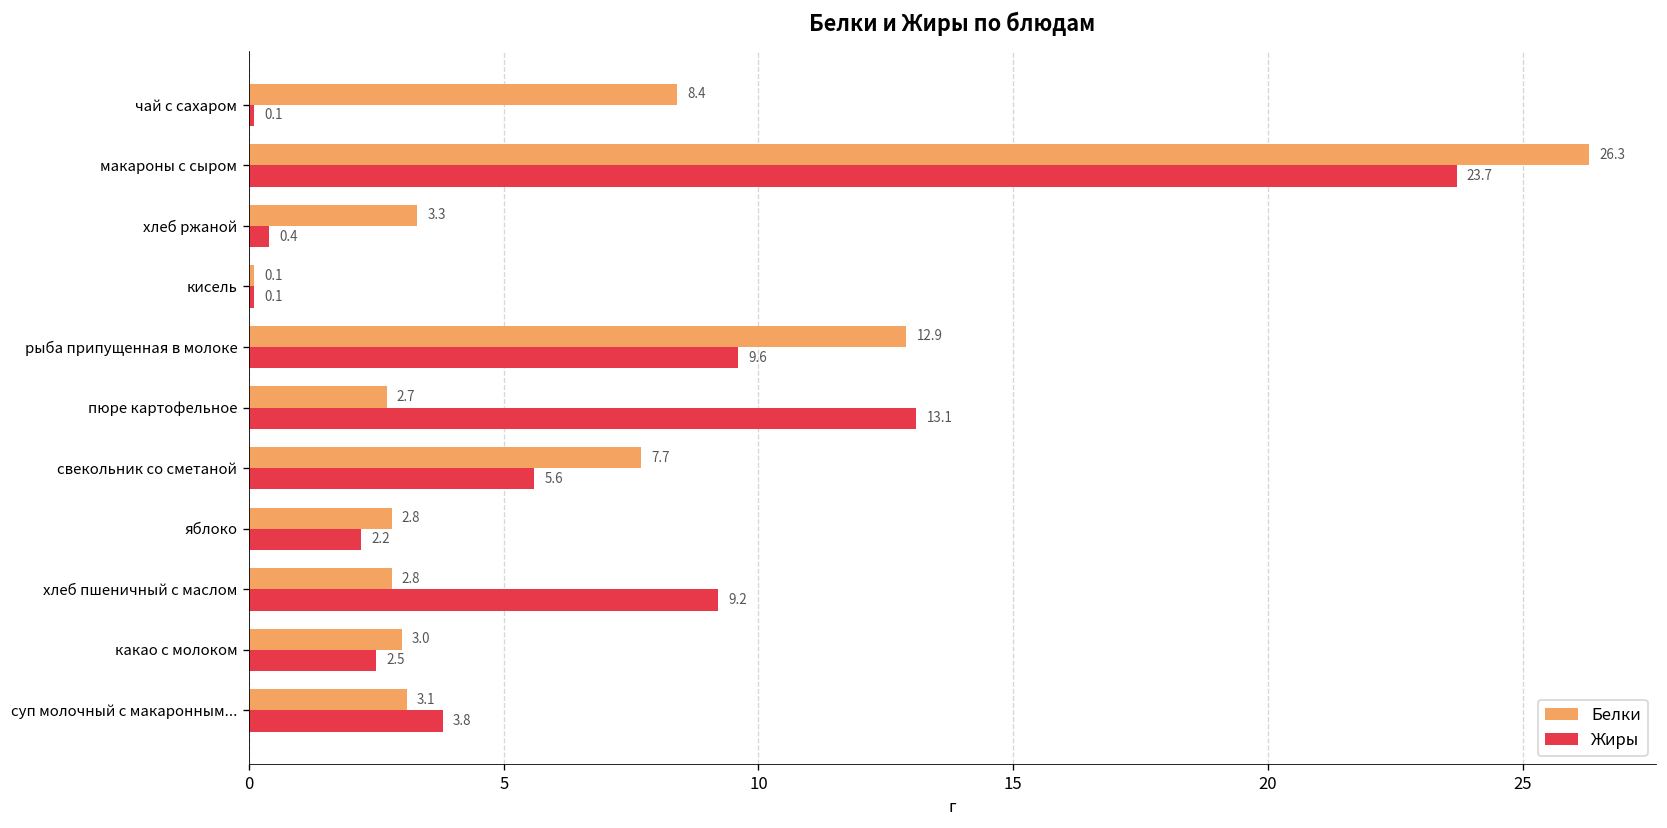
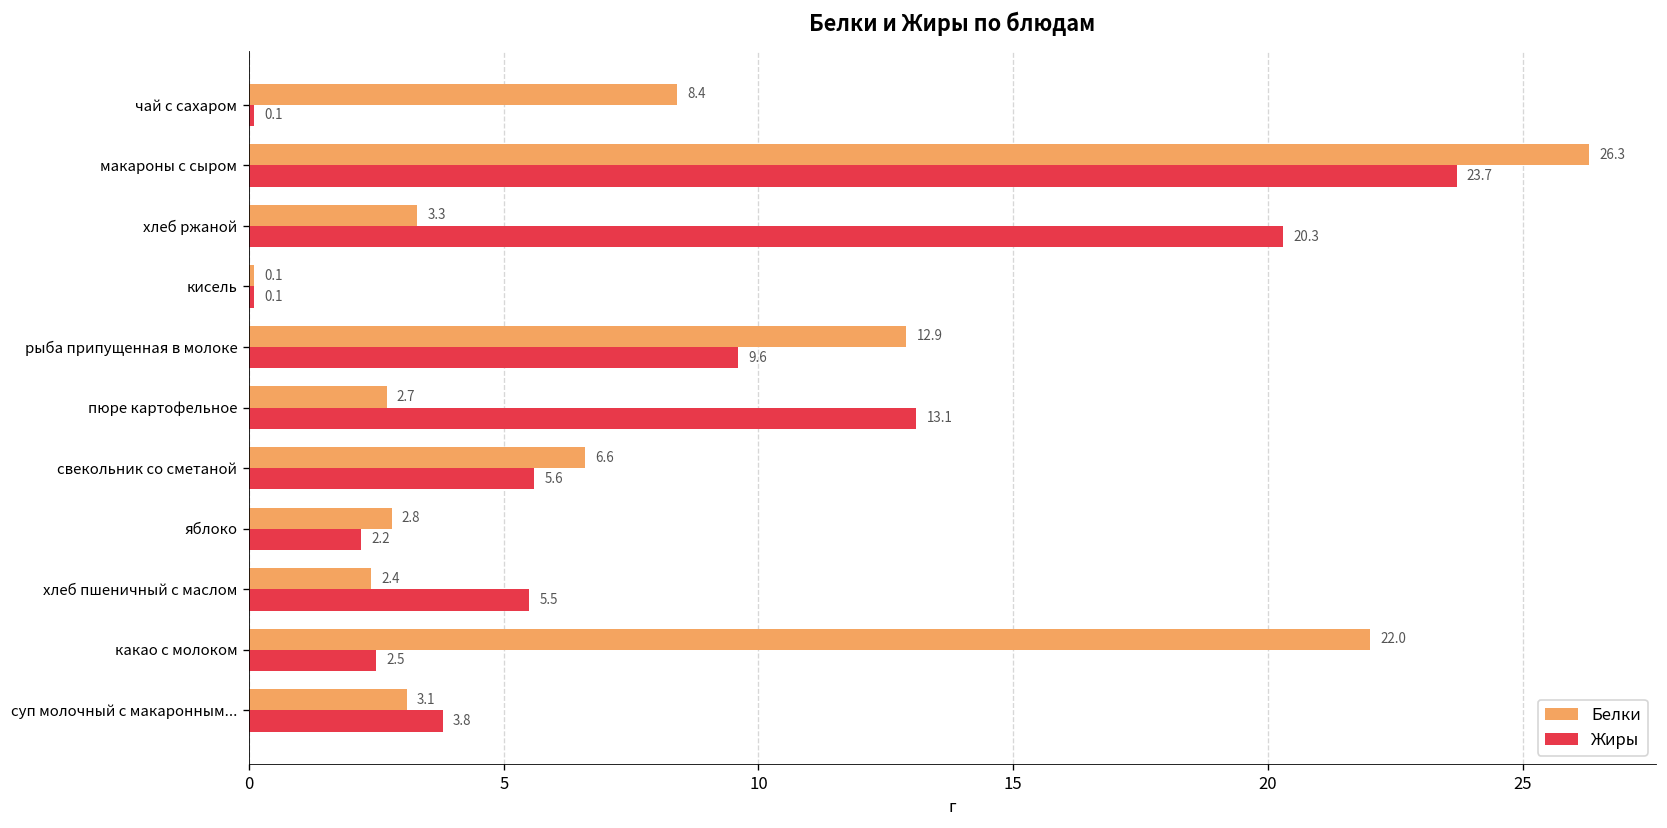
Жиры, хлеб ржаной: 0.4 -> 20.3
Белки, свекольник со сметаной: 7.7 -> 6.6
Белки, хлеб пшеничный с маслом: 2.8 -> 2.4
Жиры, хлеб пшеничный с маслом: 9.2 -> 5.5
Белки, какао с молоком: 3.0 -> 22.0
